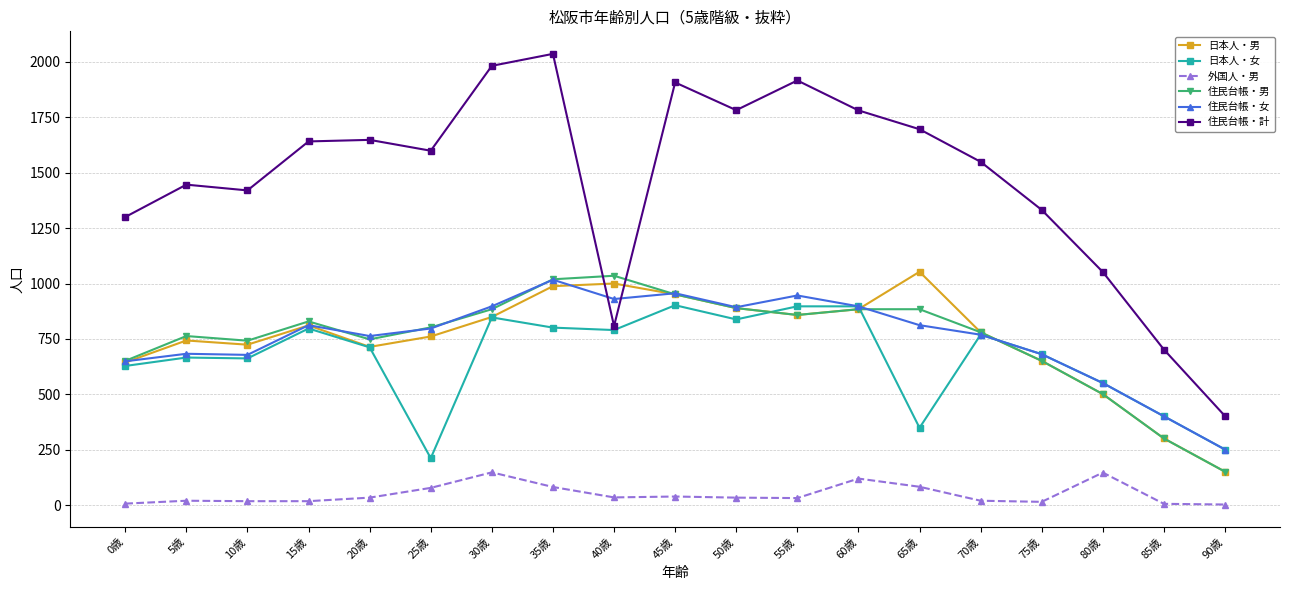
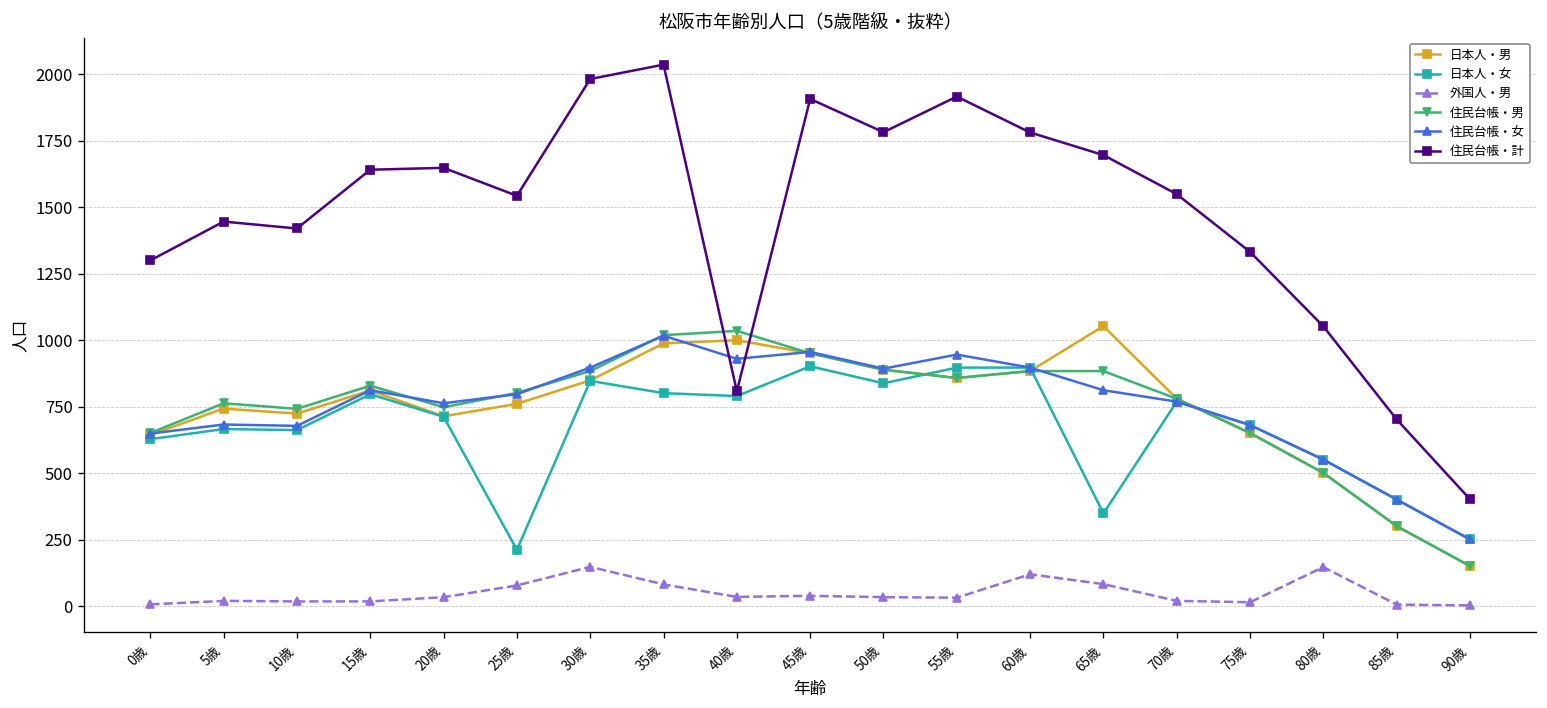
住民台帳・計, 25歳: 1600 -> 1540
